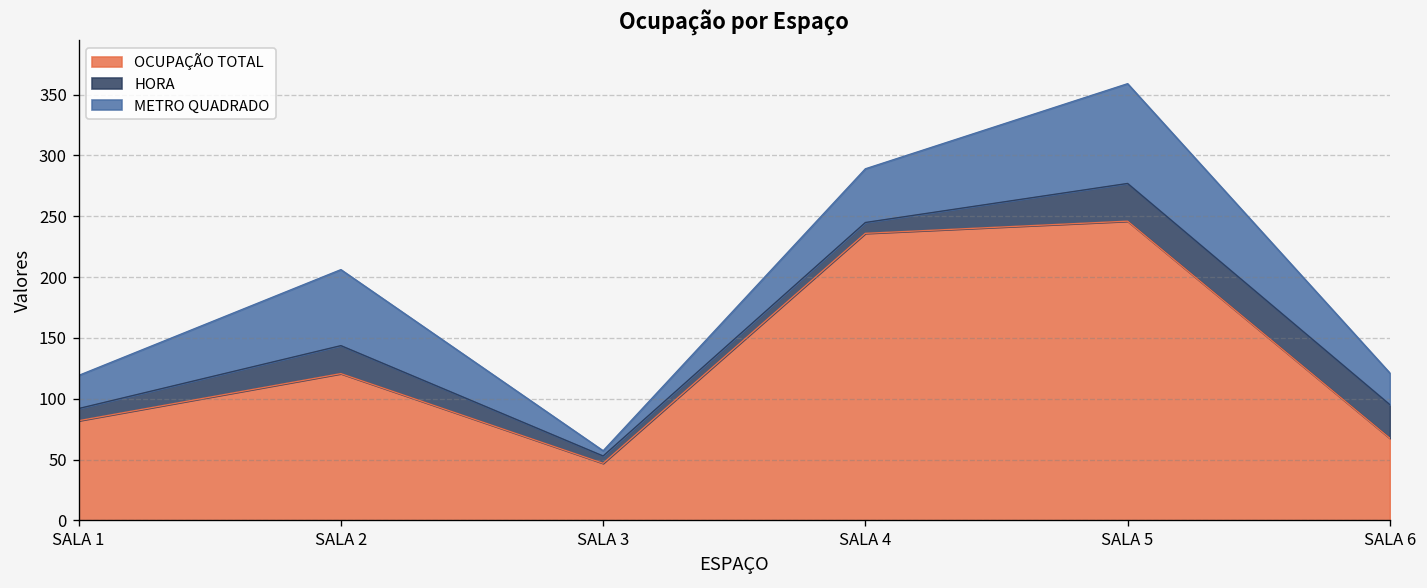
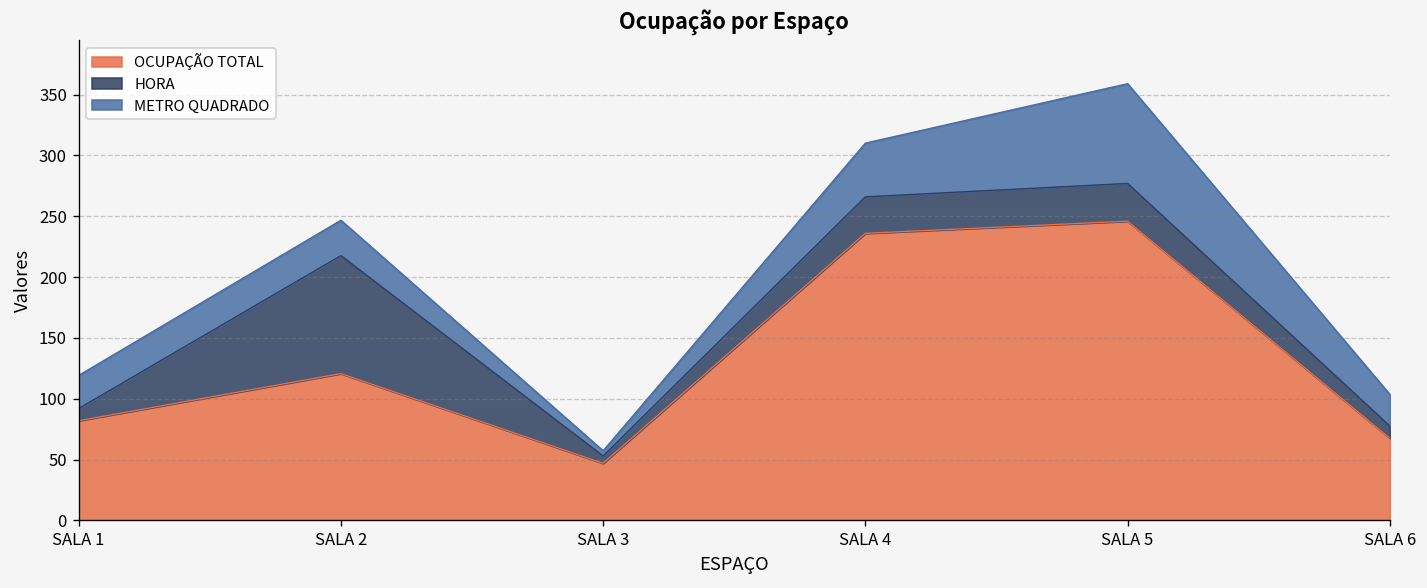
HORA, SALA 2: 23 -> 97
METRO QUADRADO, SALA 2: 62 -> 29
HORA, SALA 4: 9 -> 30
HORA, SALA 6: 28 -> 10
